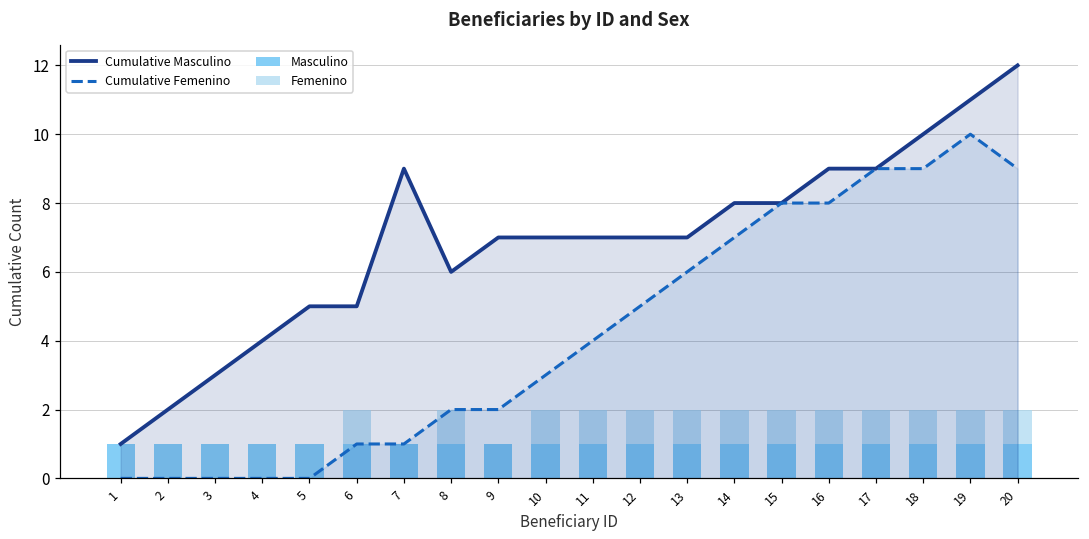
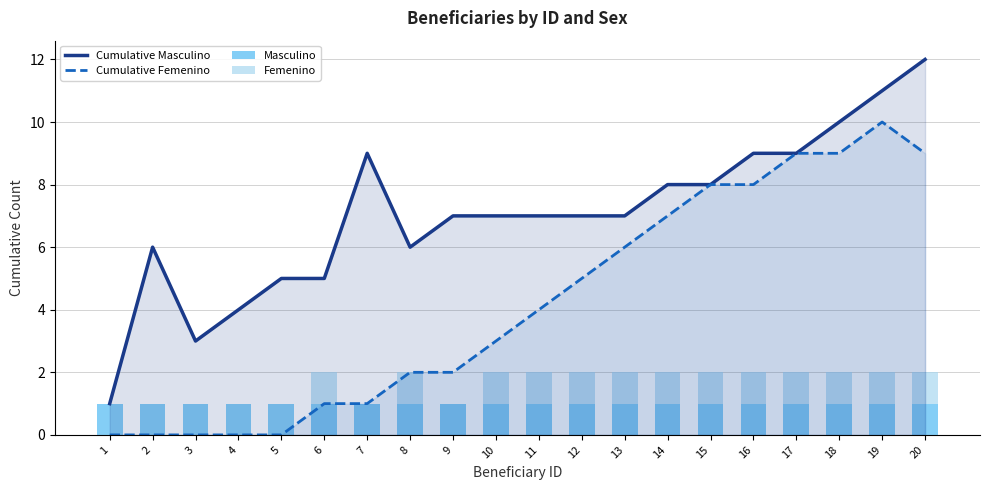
Cumulative Masculino, 2: 2 -> 6
